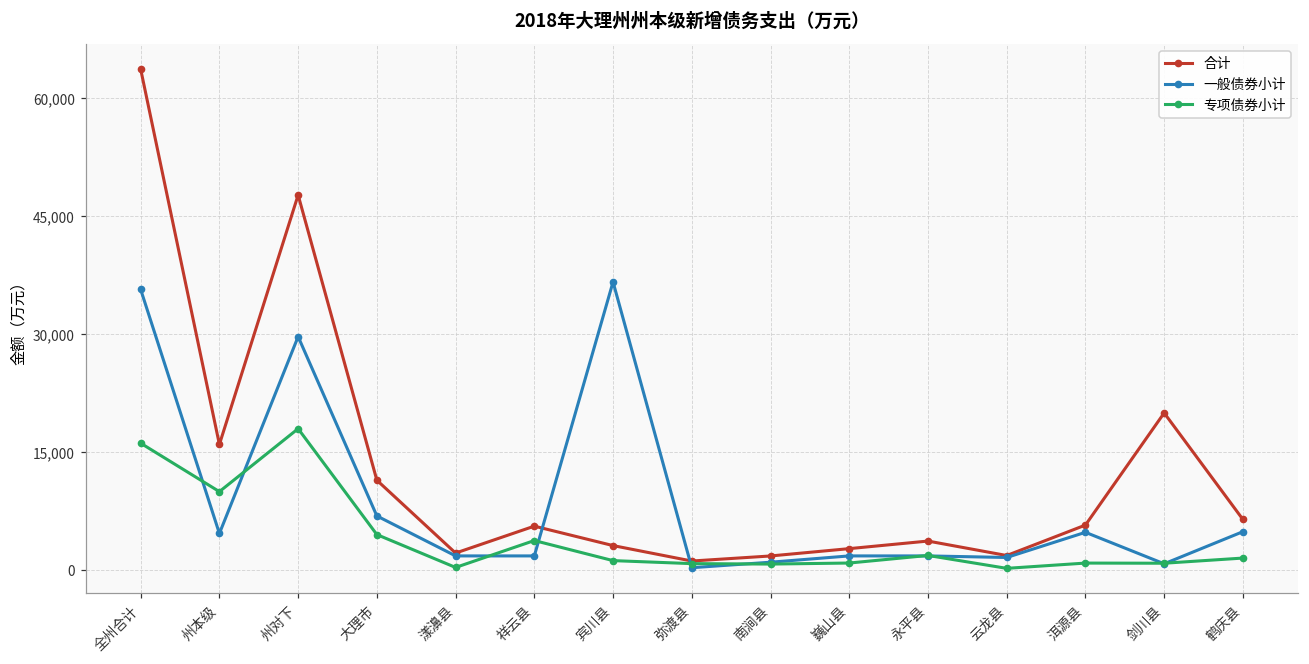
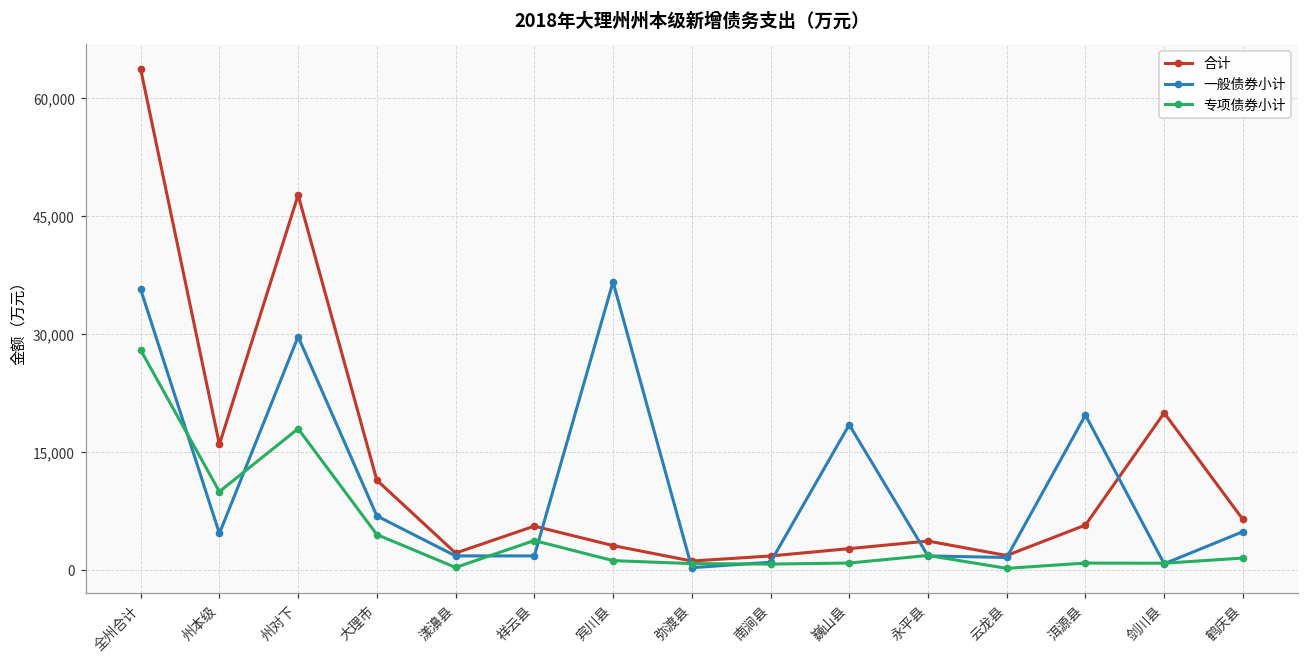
专项债券小计, 全州合计: 16,000 -> 28,000
一般债券小计, 巍山县: 2,000 -> 19,000
一般债券小计, 洱源县: 5,000 -> 20,000
